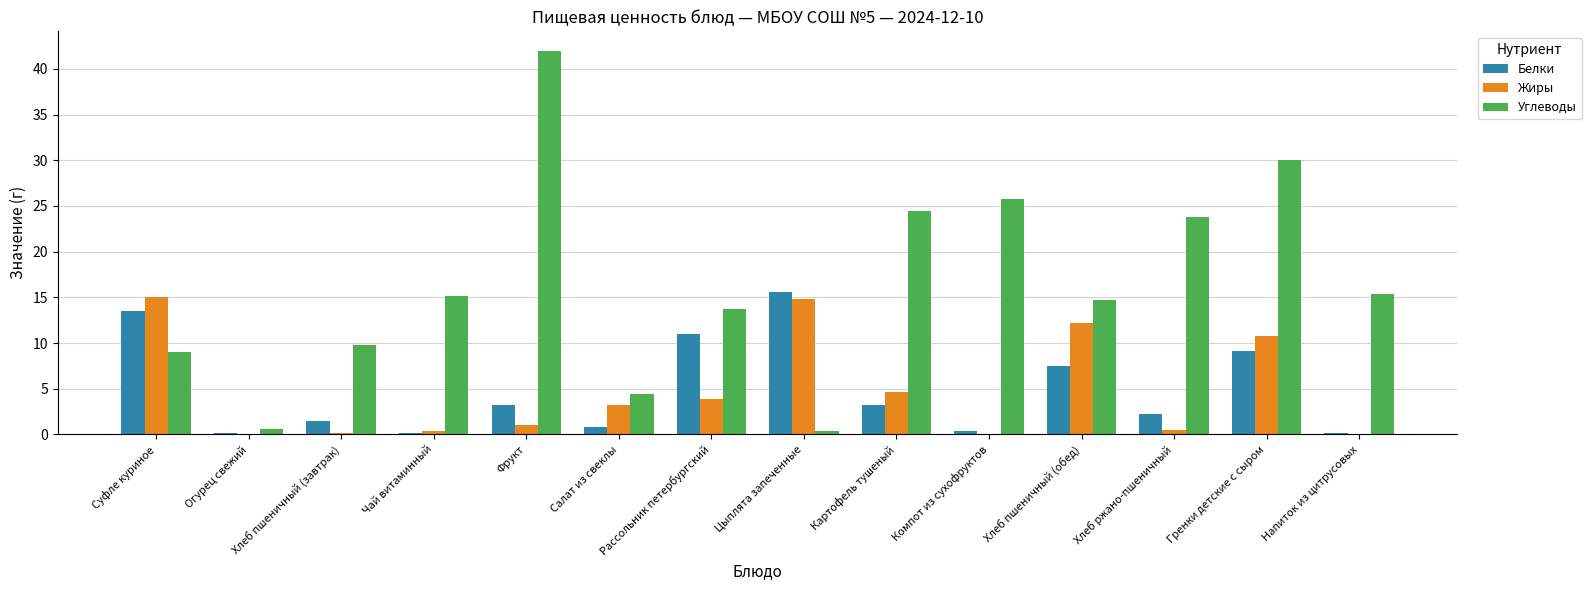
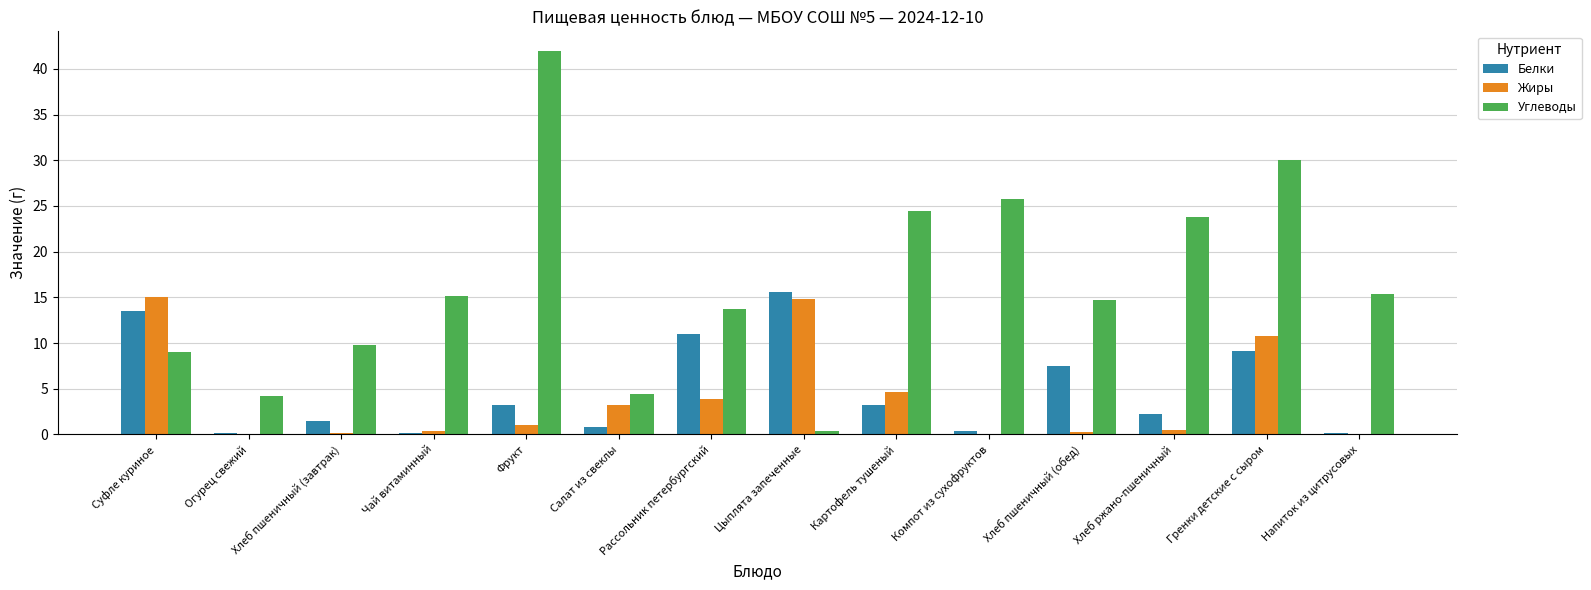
Углеводы, Огурец свежий: 1 -> 4
Жиры, Хлеб пшеничный (обед): 12 -> 0
